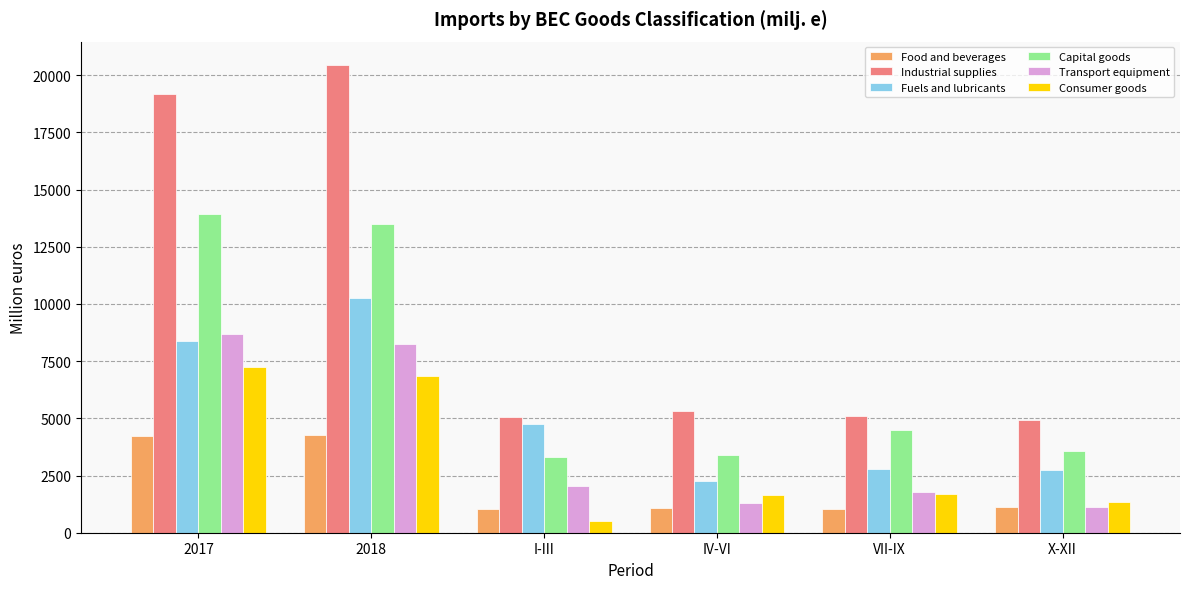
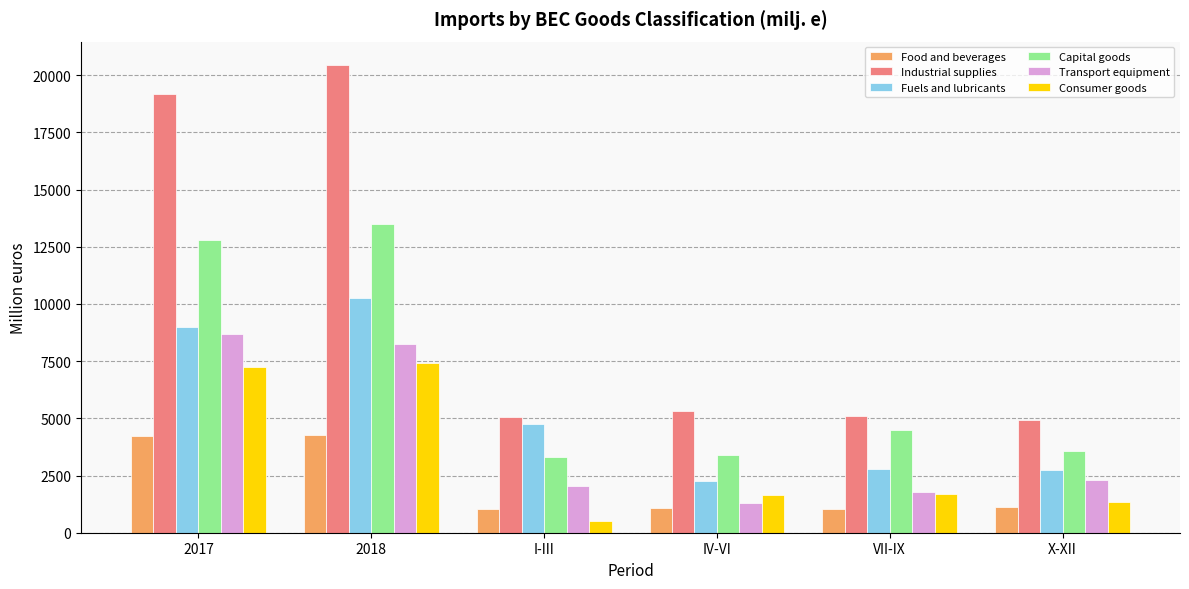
Fuels and lubricants, 2017: 8400 -> 9000
Capital goods, 2017: 13900 -> 12800
Consumer goods, 2018: 6900 -> 7400
Transport equipment, X-XII: 1100 -> 2300
